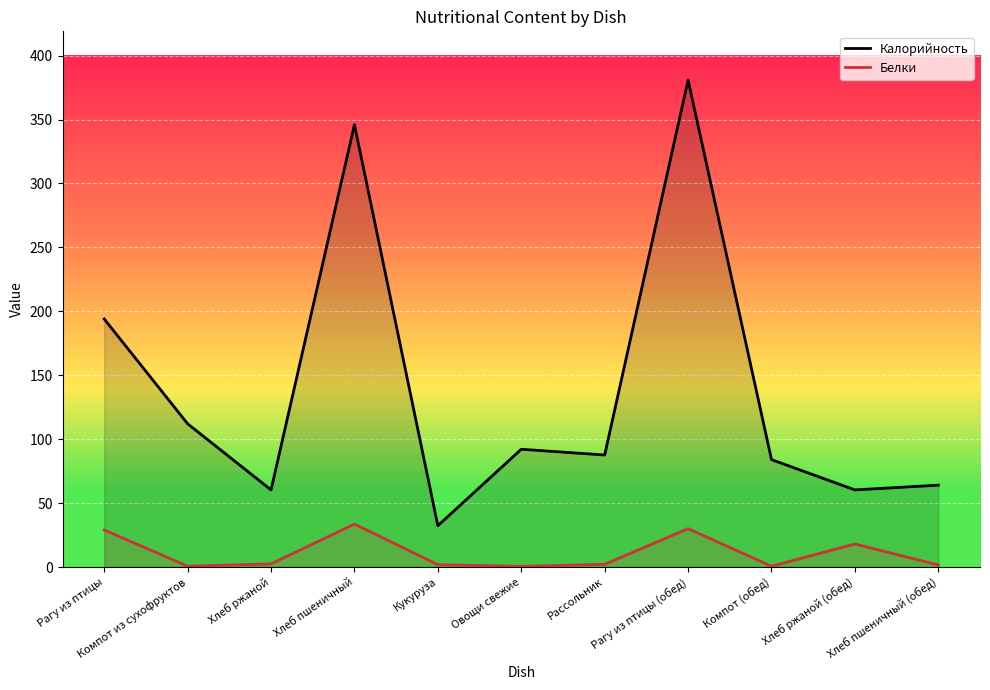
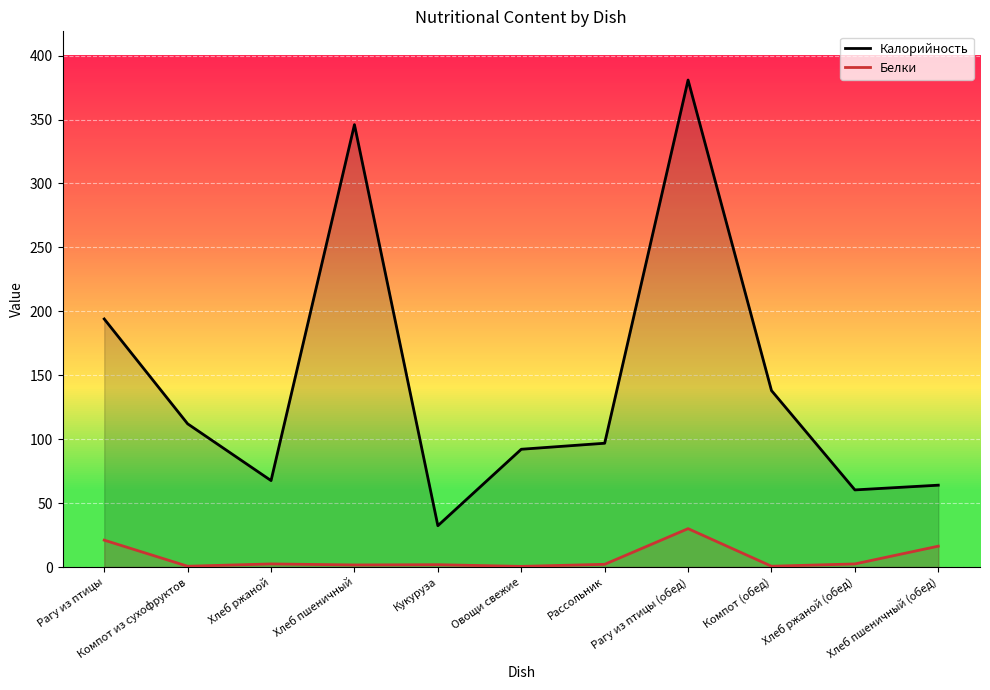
Белки, Рагу из птицы: 29 -> 21
Калорийность, Хлеб ржаной: 60 -> 68
Белки, Хлеб пшеничный: 34 -> 2
Калорийность, Рассольник: 88 -> 97
Калорийность, Компот (обед): 84 -> 138
Белки, Хлеб ржаной (обед): 18 -> 2
Белки, Хлеб пшеничный (обед): 2 -> 16
